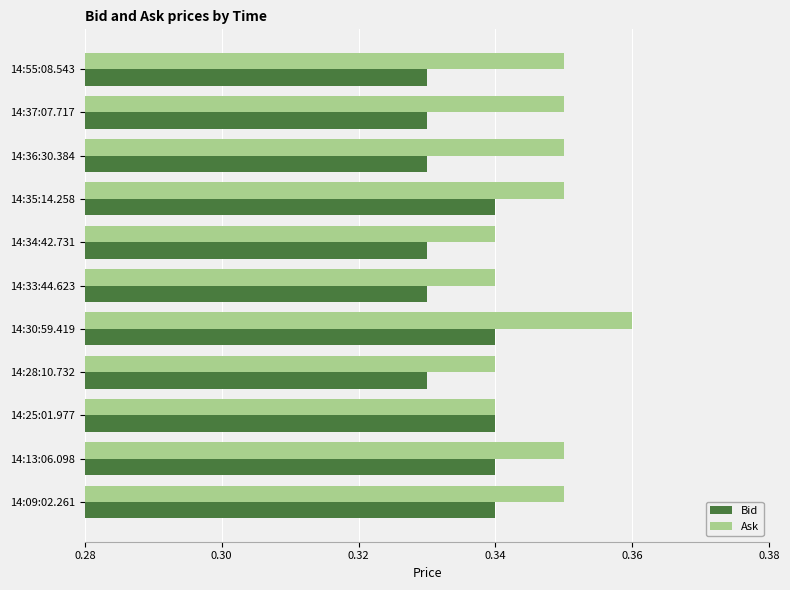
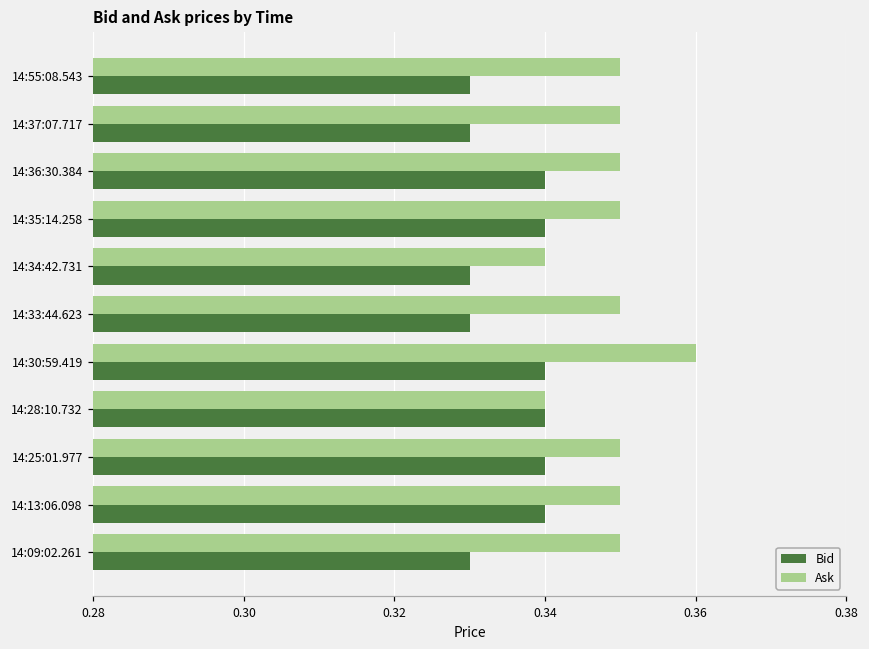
Bid, 14:36:30.384: 0.33 -> 0.34
Ask, 14:33:44.623: 0.34 -> 0.35
Bid, 14:28:10.732: 0.33 -> 0.34
Ask, 14:25:01.977: 0.34 -> 0.35
Bid, 14:09:02.261: 0.34 -> 0.33
